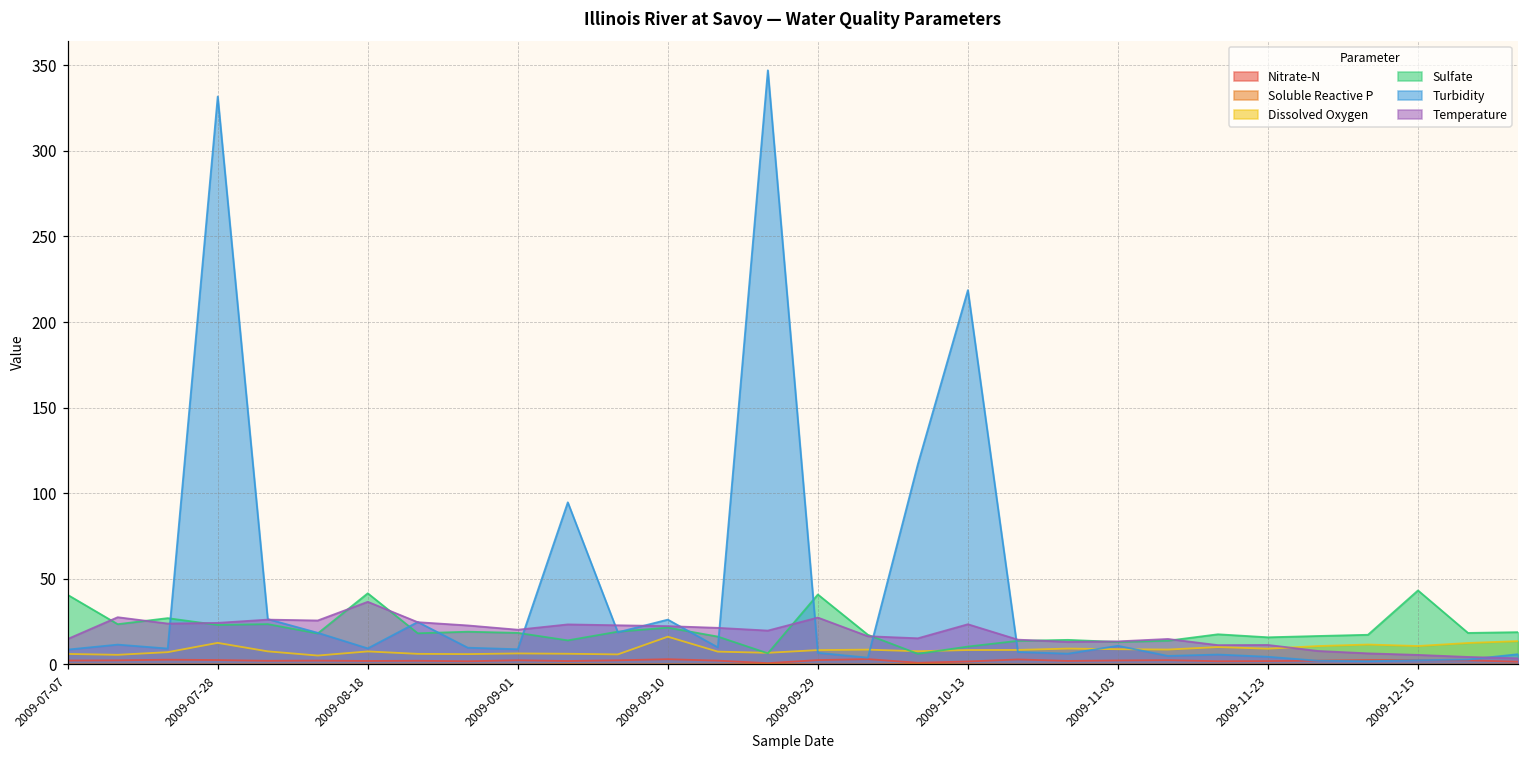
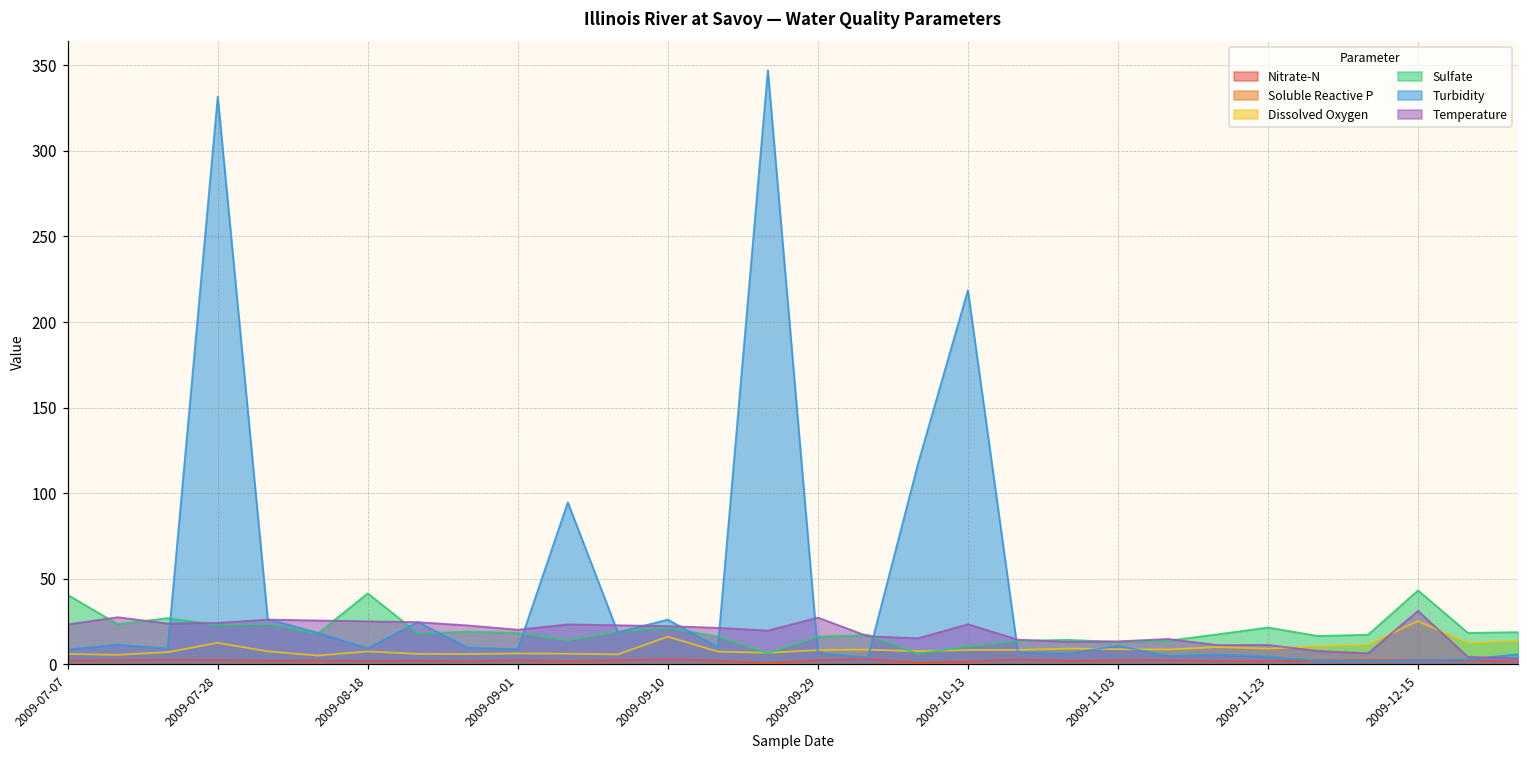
Temperature, 2009-07-07: 15 -> 23
Temperature, 2009-08-18: 37 -> 25
Sulfate, 2009-09-29: 41 -> 16
Sulfate, 2009-11-23: 16 -> 22
Dissolved Oxygen, 2009-12-15: 11 -> 25
Temperature, 2009-12-15: 6 -> 31
